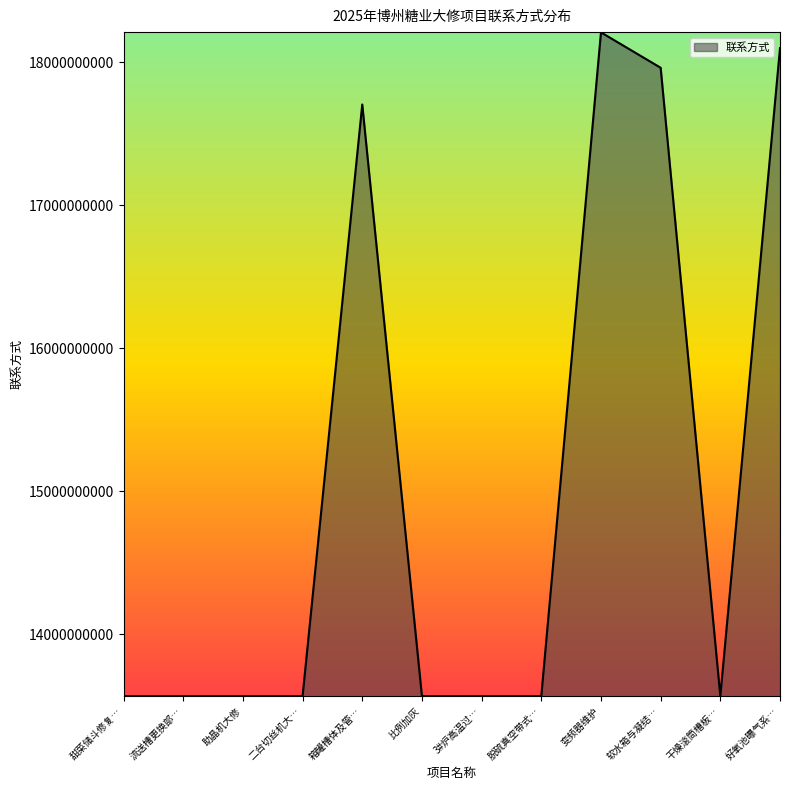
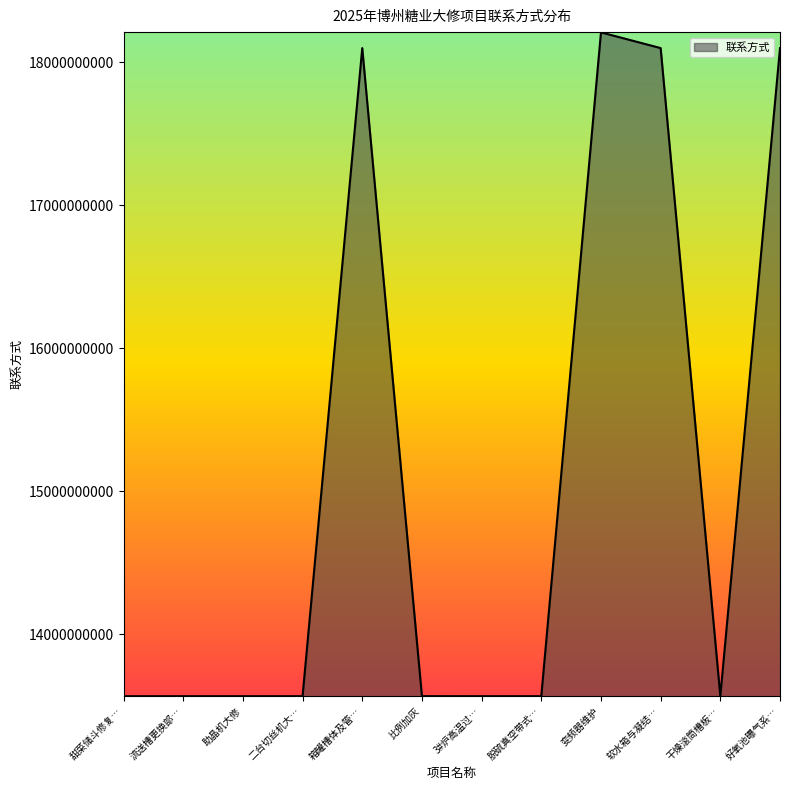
箱罐槽体及管…: 17700000000 -> 18100000000
软水箱与凝结…: 17960000000 -> 18100000000
